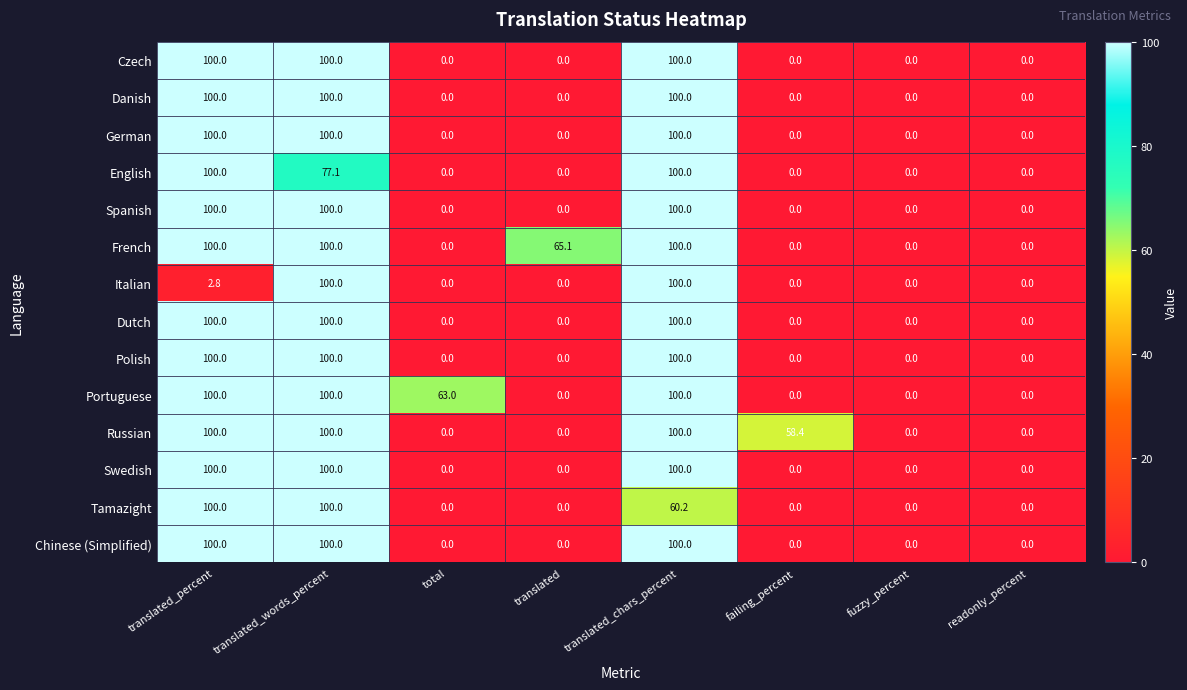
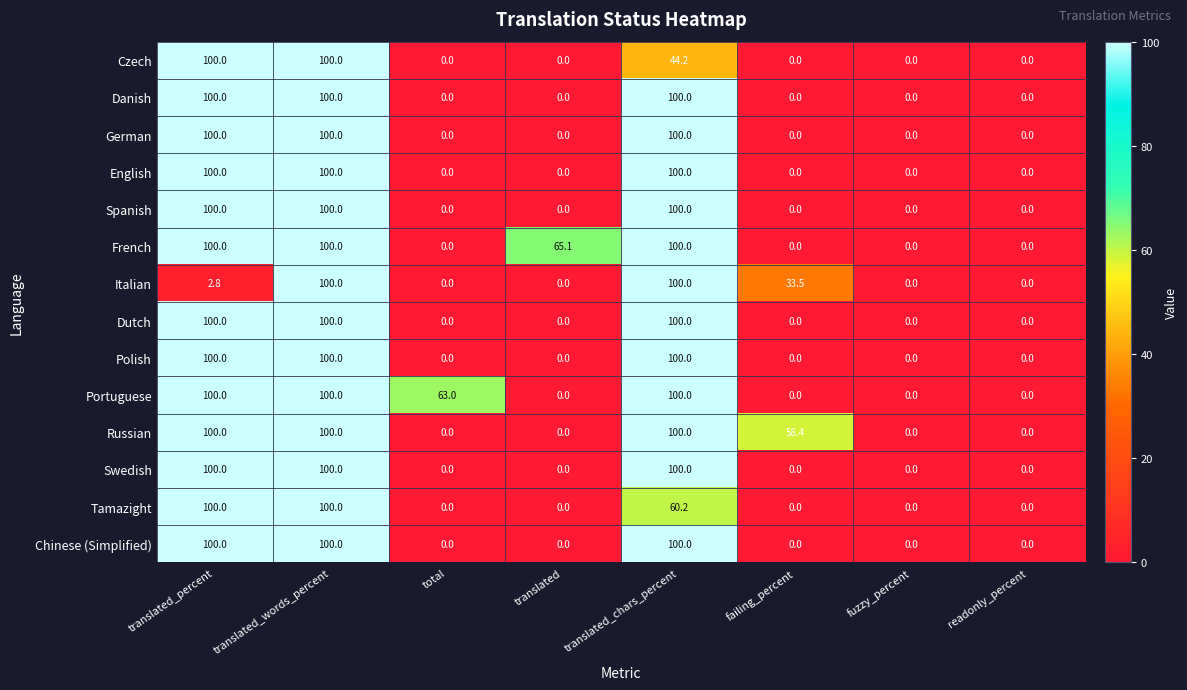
Czech, translated_chars_percent: 100.0 -> 44.2
English, translated_words_percent: 77.1 -> 100.0
Italian, failing_percent: 0.0 -> 33.5
